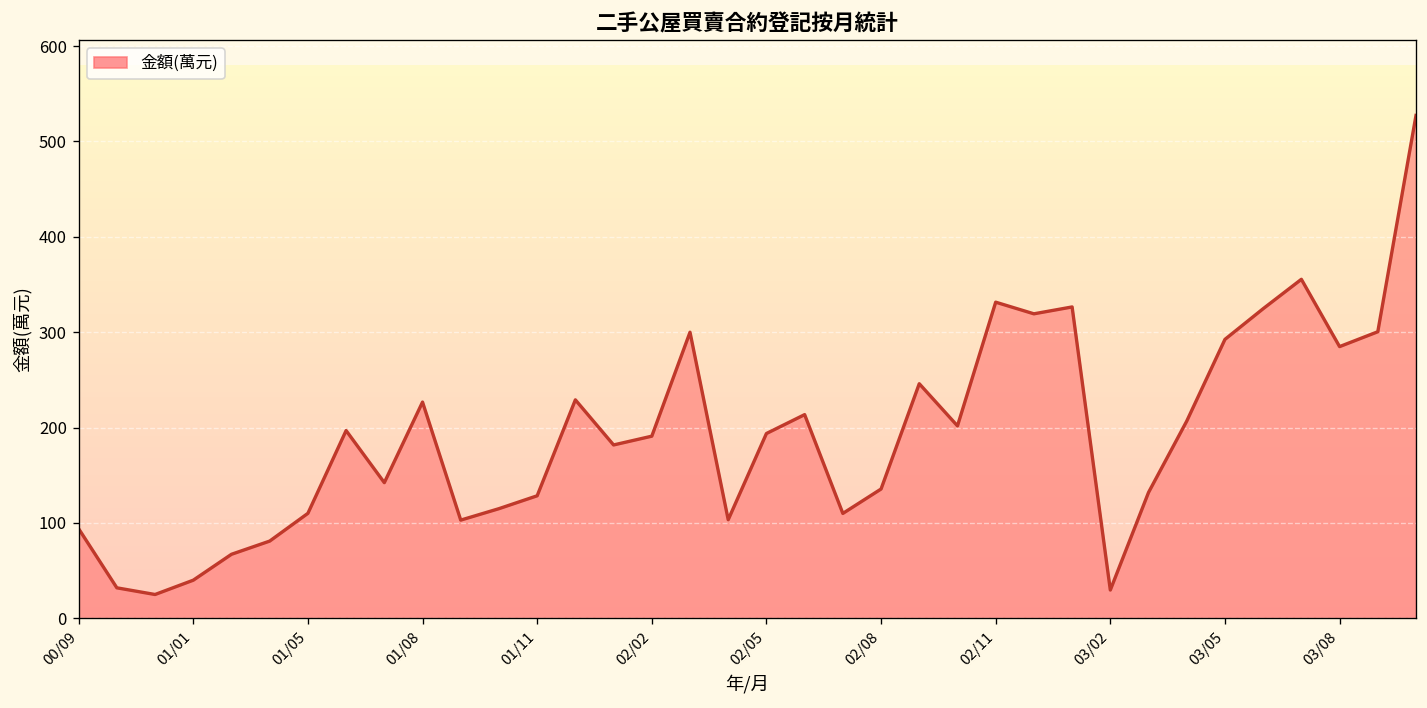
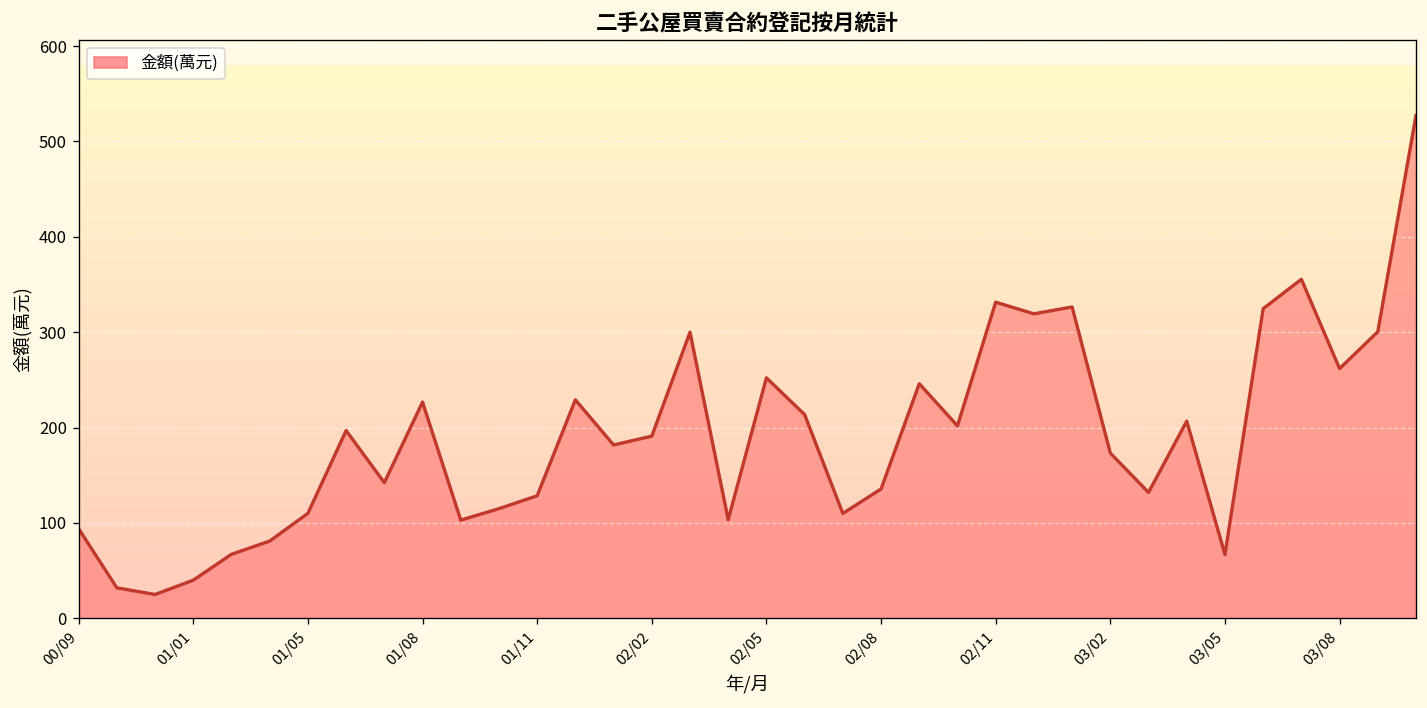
02/05: 190 -> 250
03/02: 30 -> 170
03/05: 290 -> 70
03/08: 280 -> 260
